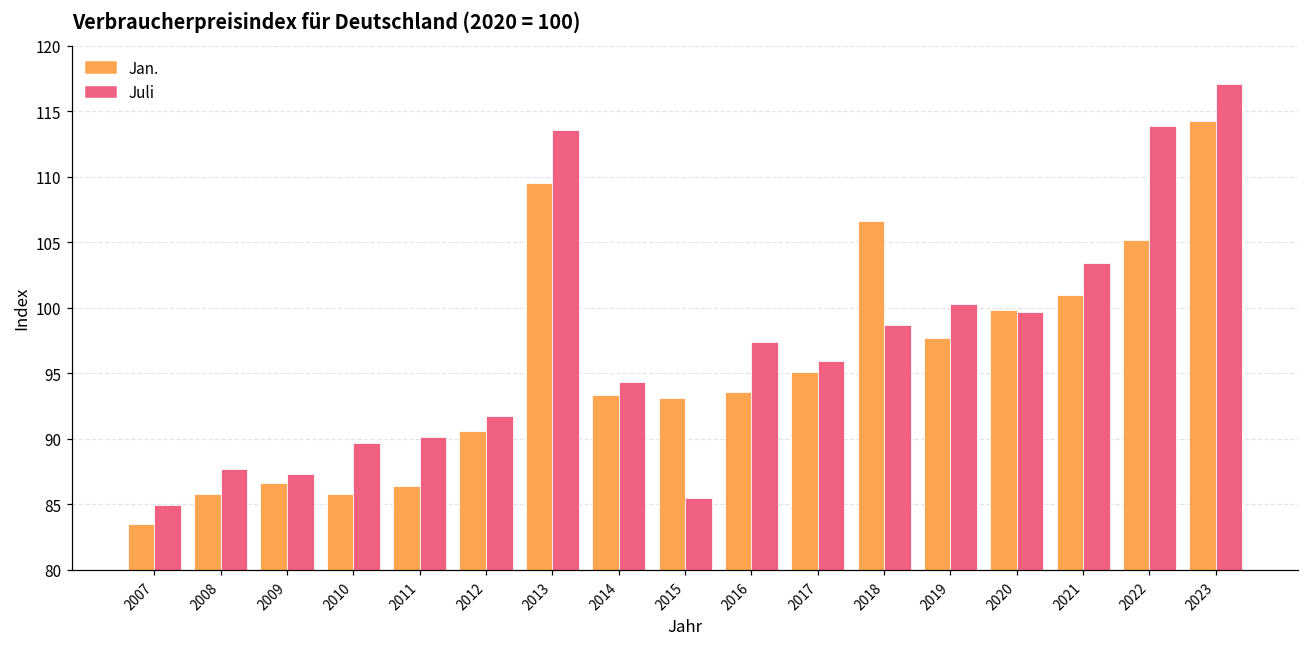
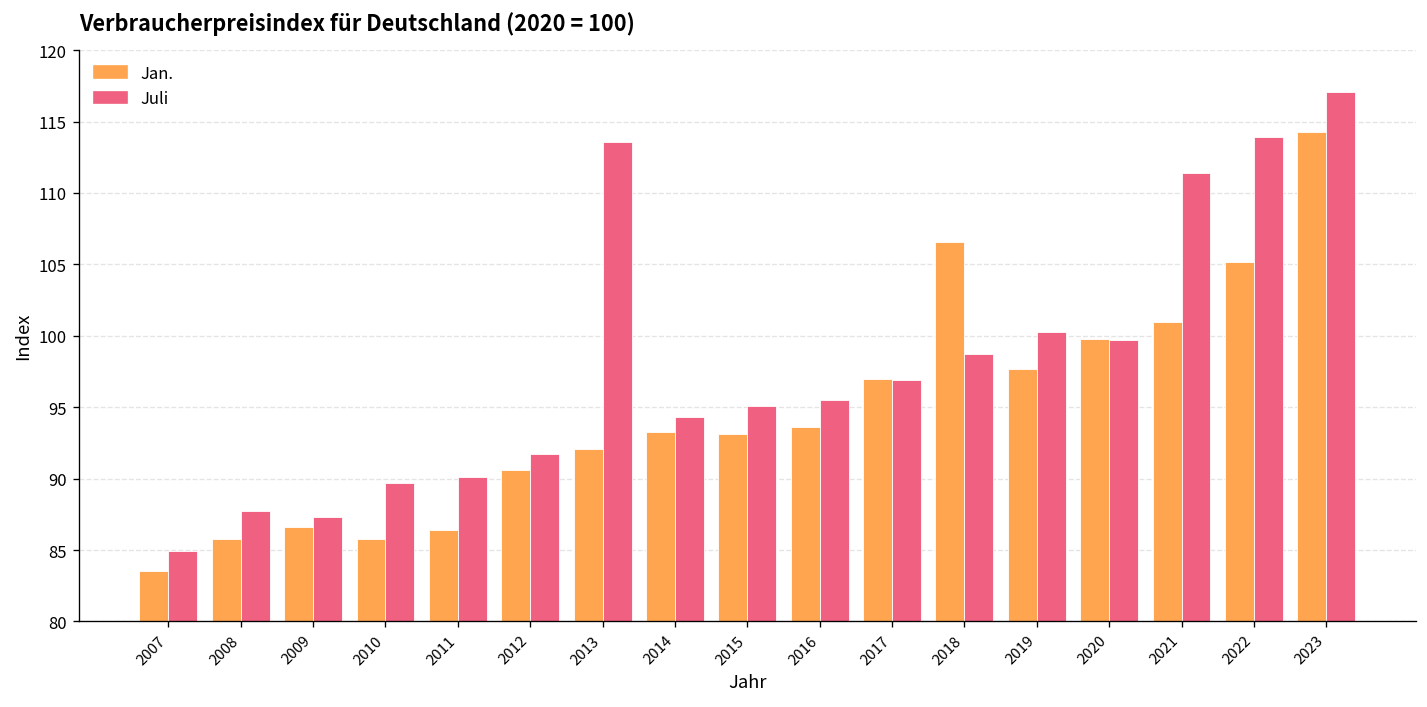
Jan., 2013: 109.5 -> 92.1
Juli, 2015: 85.5 -> 95.1
Juli, 2016: 97.4 -> 95.5
Jan., 2017: 95.1 -> 97.0
Juli, 2017: 95.9 -> 96.9
Juli, 2021: 103.4 -> 111.4
